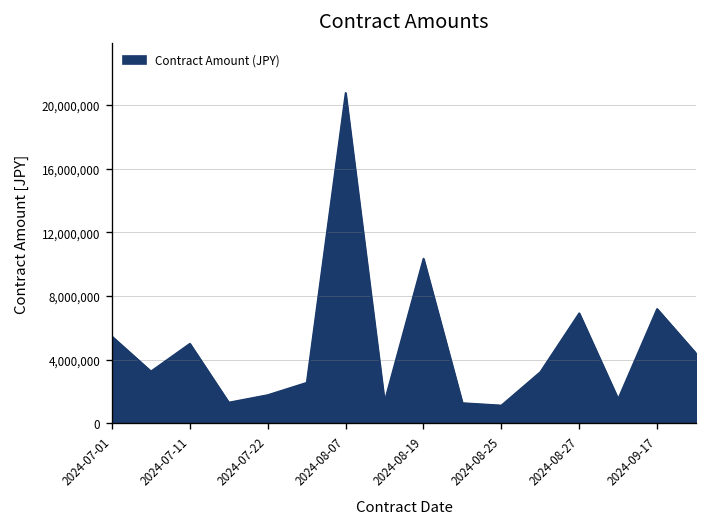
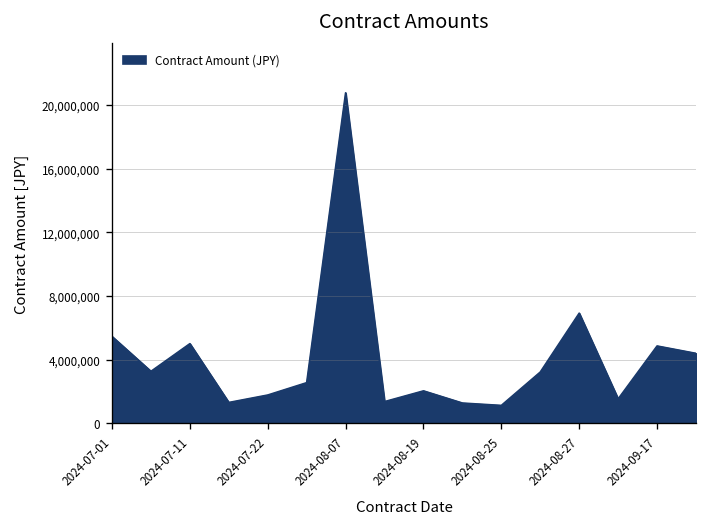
2024-08-19: 10,300,000 -> 2,000,000
2024-09-17: 7,200,000 -> 4,900,000
